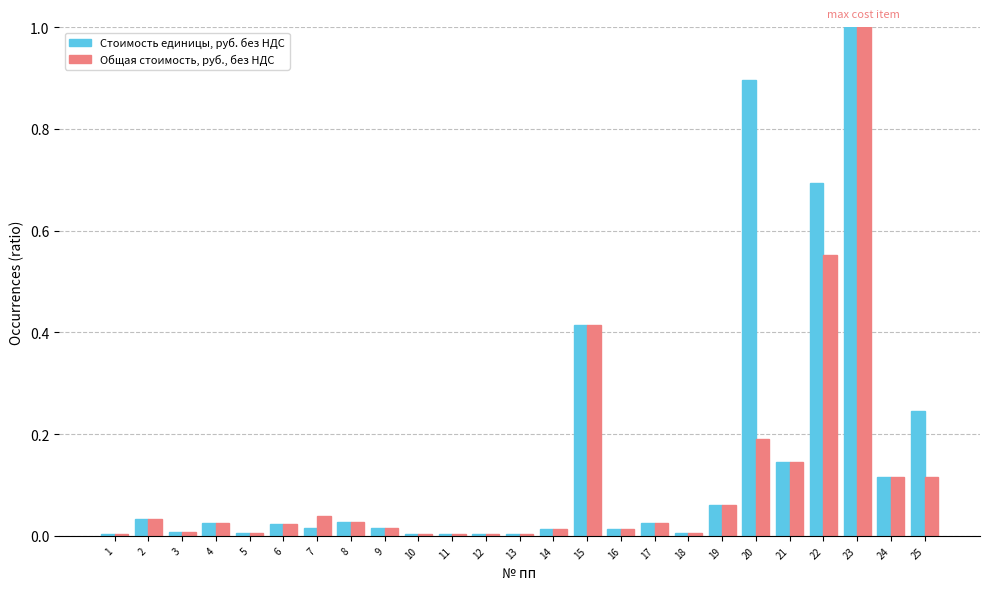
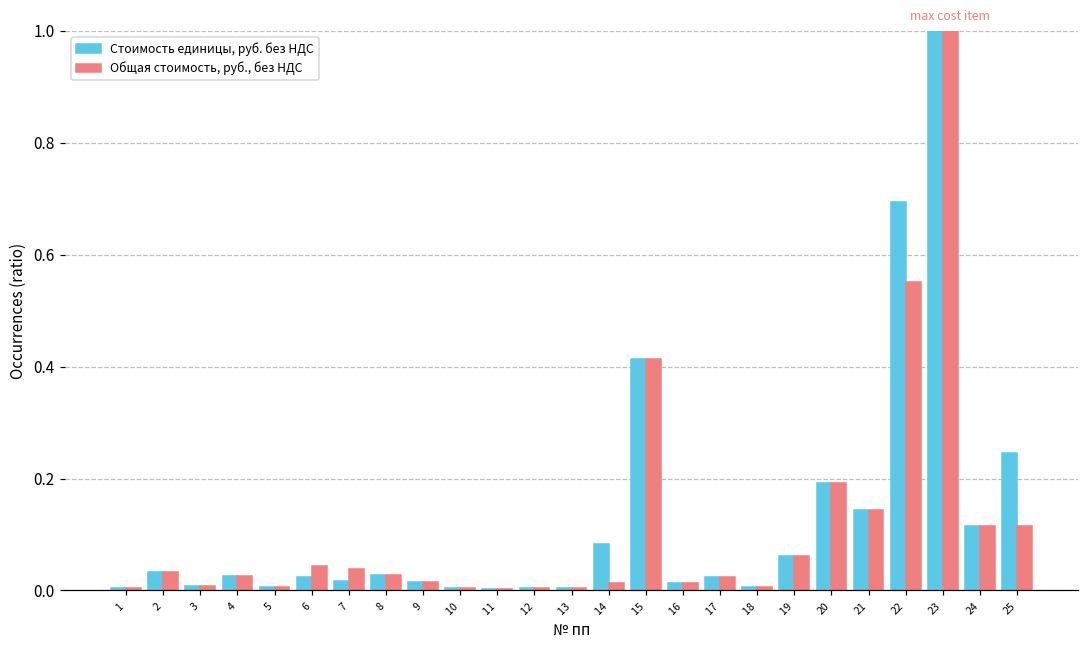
Общая стоимость, руб., без НДС, 6: 0.02 -> 0.04
Стоимость единицы, руб. без НДС, 14: 0.01 -> 0.08
Стоимость единицы, руб. без НДС, 20: 0.90 -> 0.19
